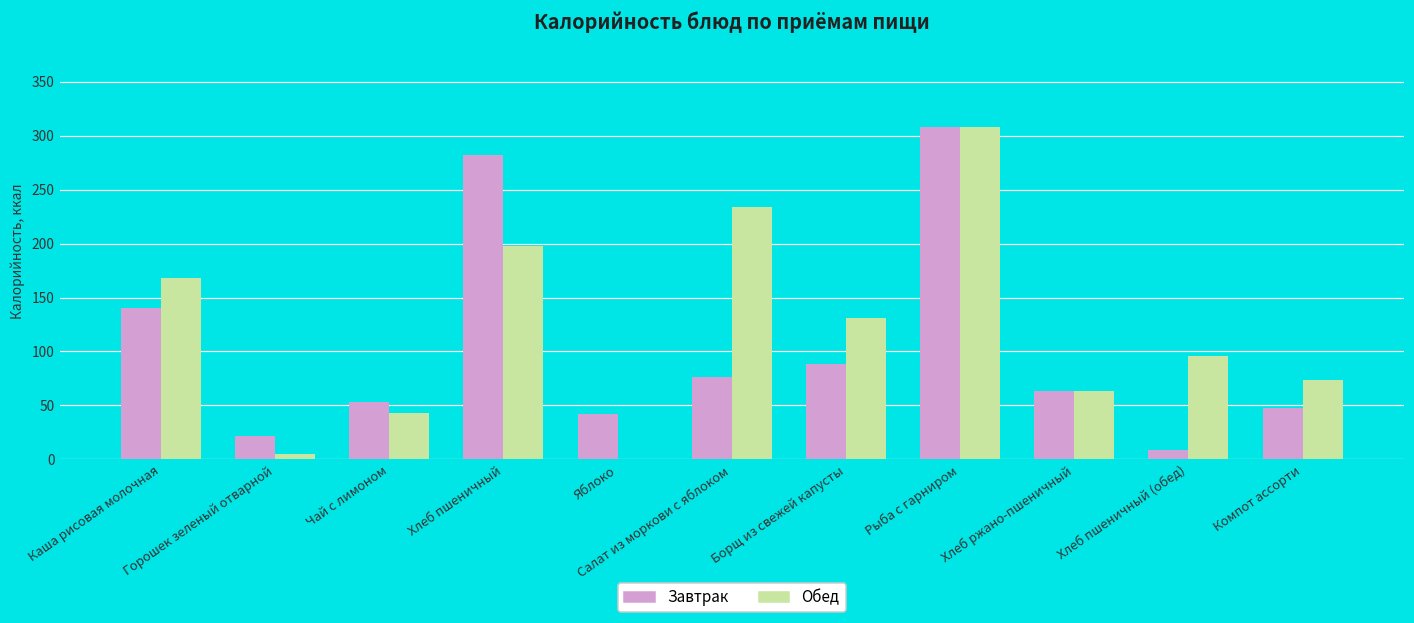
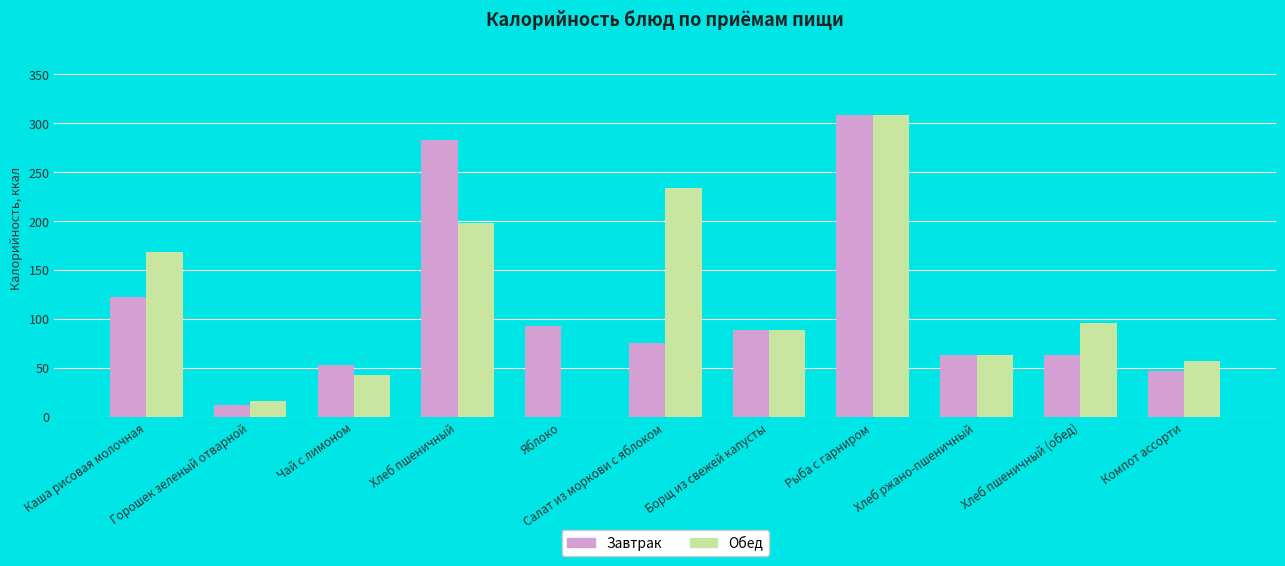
Завтрак, Каша рисовая молочная: 140 -> 120
Завтрак, Горошек зеленый отварной: 20 -> 10
Обед, Горошек зеленый отварной: 0 -> 20
Завтрак, Яблоко: 40 -> 90
Обед, Борщ из свежей капусты: 130 -> 90
Завтрак, Хлеб пшеничный (обед): 10 -> 60
Обед, Компот ассорти: 70 -> 60
